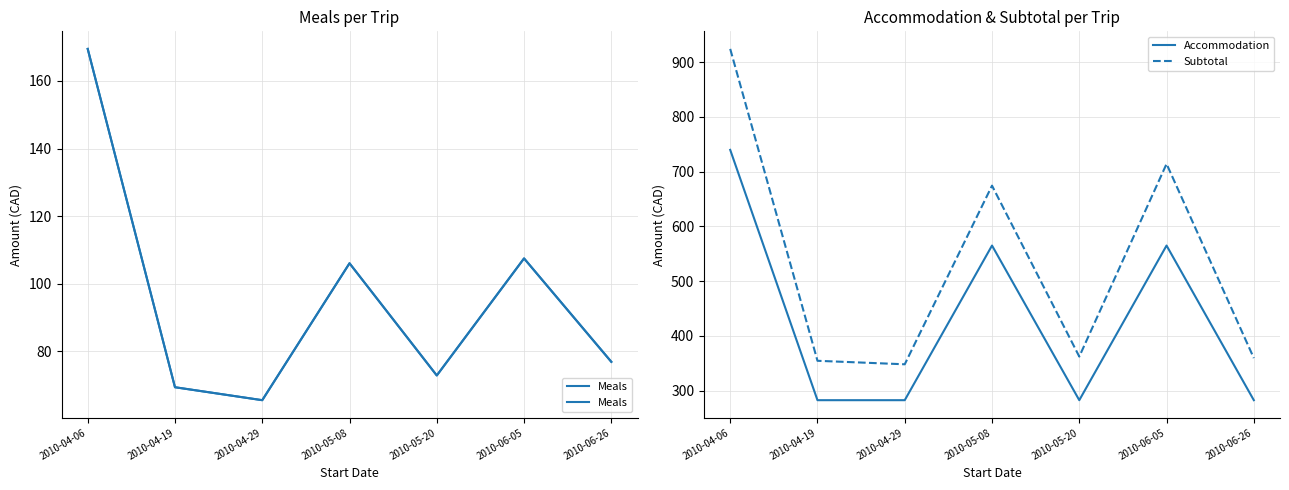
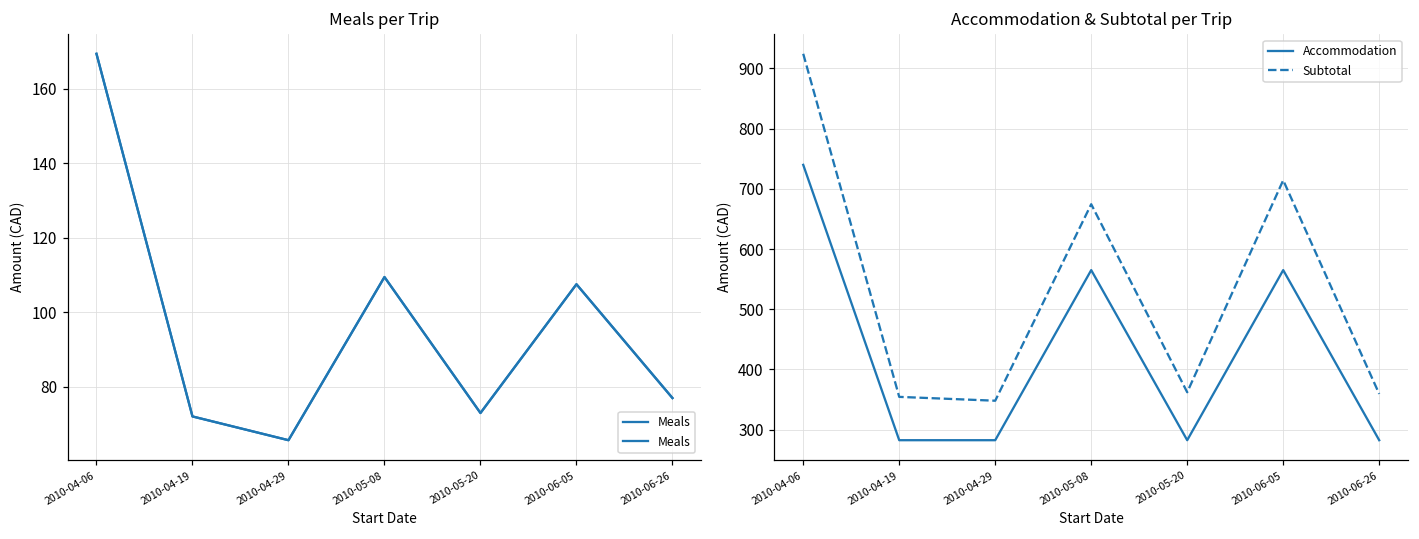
Meals per Trip, 2010-04-19: 69 -> 72
Meals per Trip, 2010-05-08: 106 -> 109
